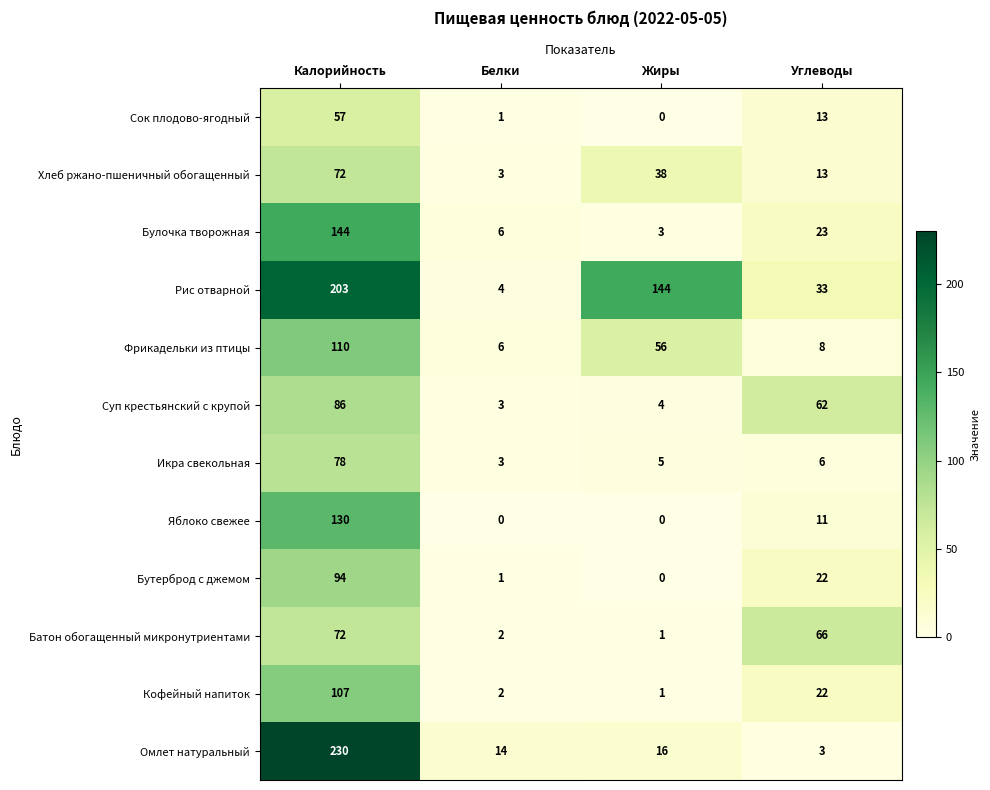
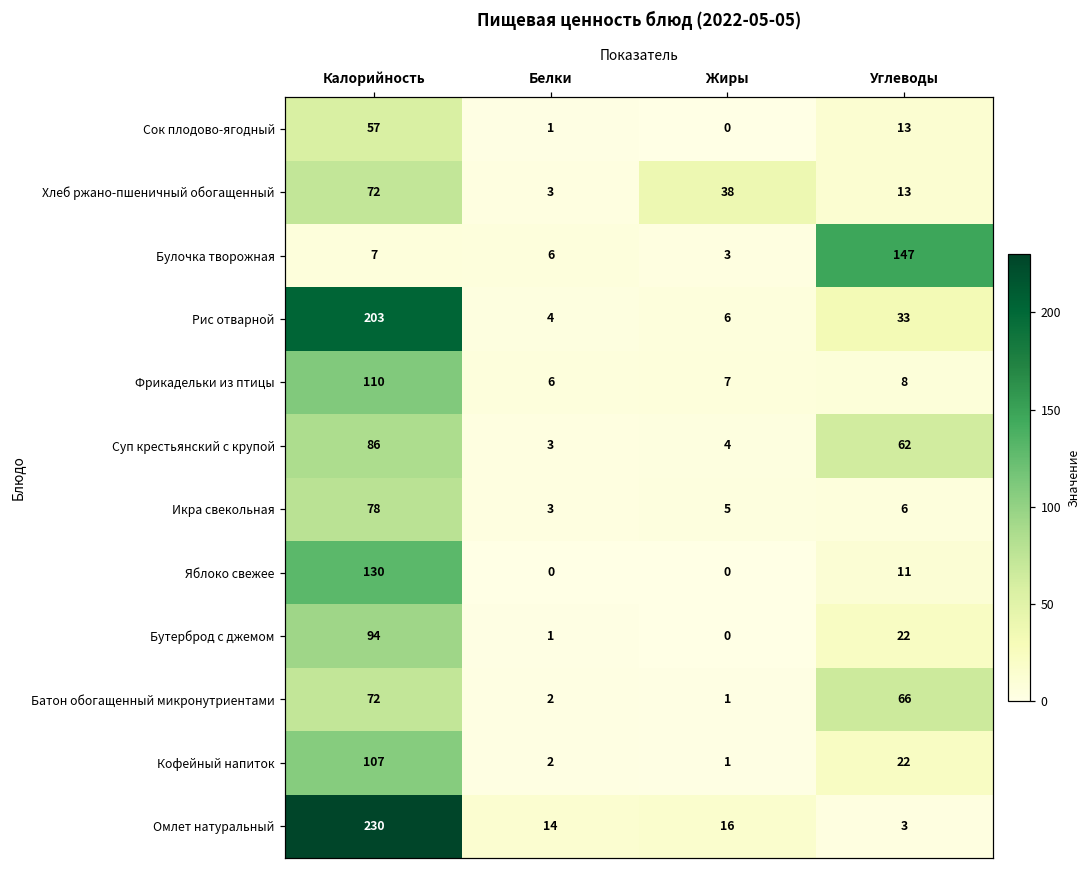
Булочка творожная, Калорийность: 144 -> 7
Булочка творожная, Углеводы: 23 -> 147
Рис отварной, Жиры: 144 -> 6
Фрикадельки из птицы, Жиры: 56 -> 7
